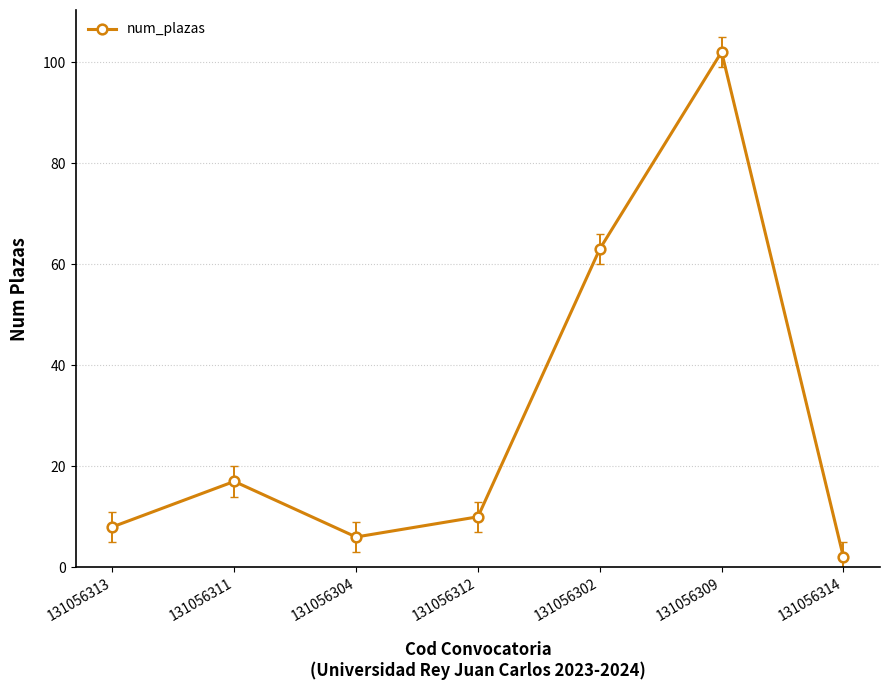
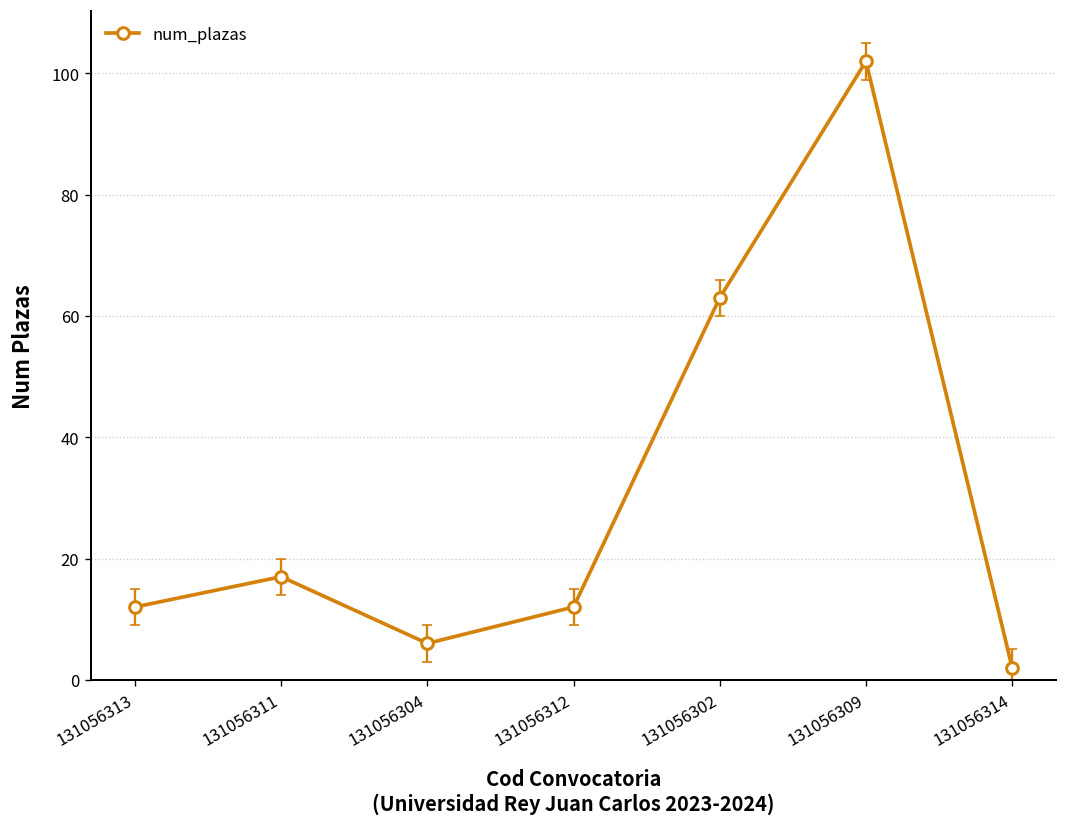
num_plazas, 131056313: 8 -> 12
num_plazas, 131056312: 10 -> 12
